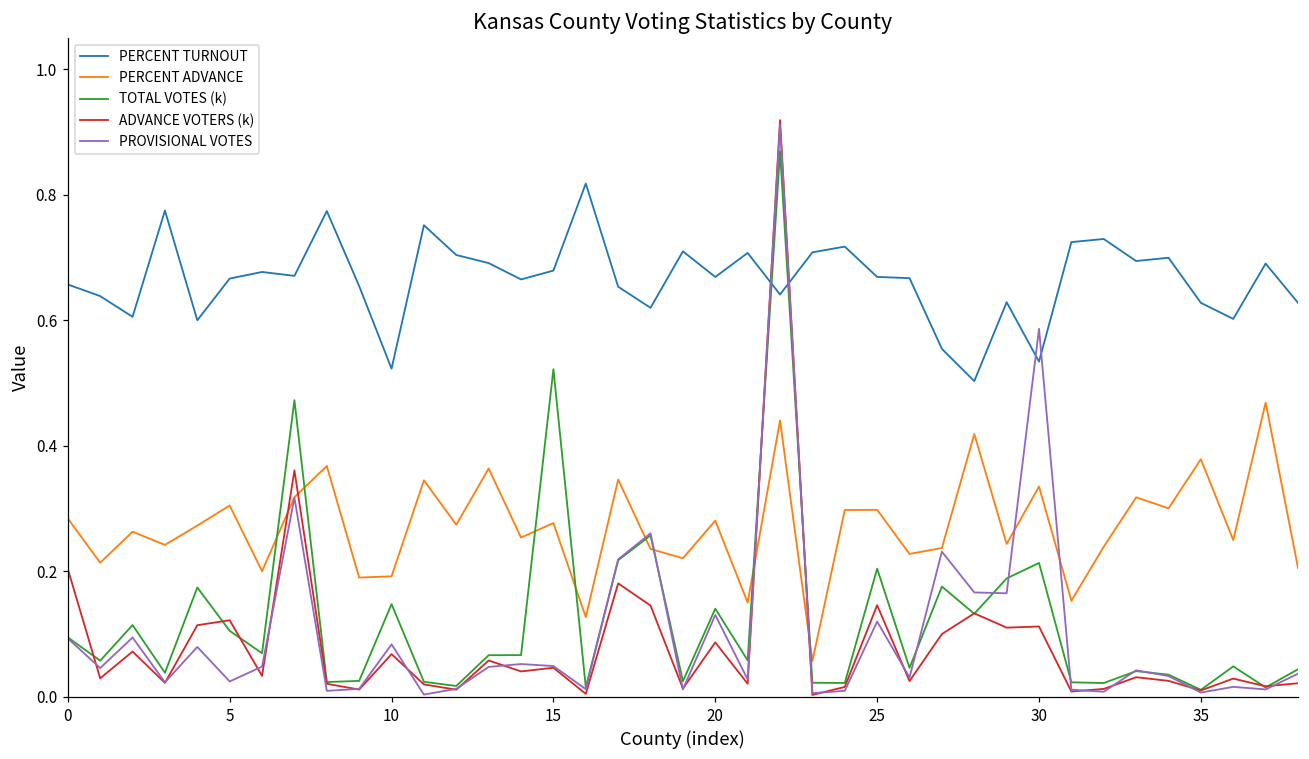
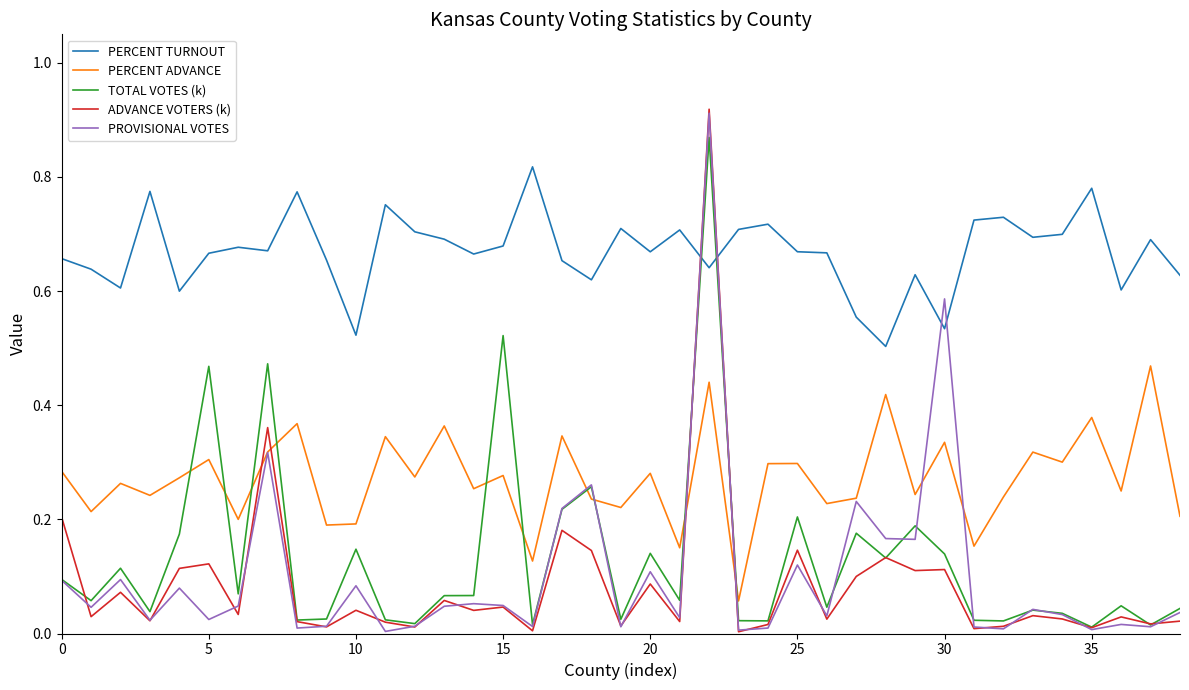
TOTAL VOTES (k), 5: 0.11 -> 0.47
ADVANCE VOTERS (k), 10: 0.07 -> 0.04
PROVISIONAL VOTES, 20: 0.13 -> 0.11
TOTAL VOTES (k), 30: 0.21 -> 0.14
PERCENT TURNOUT, 35: 0.63 -> 0.78
